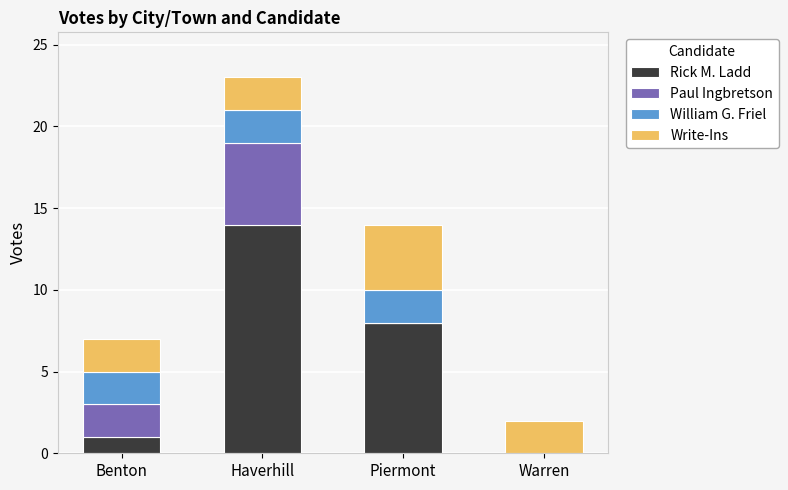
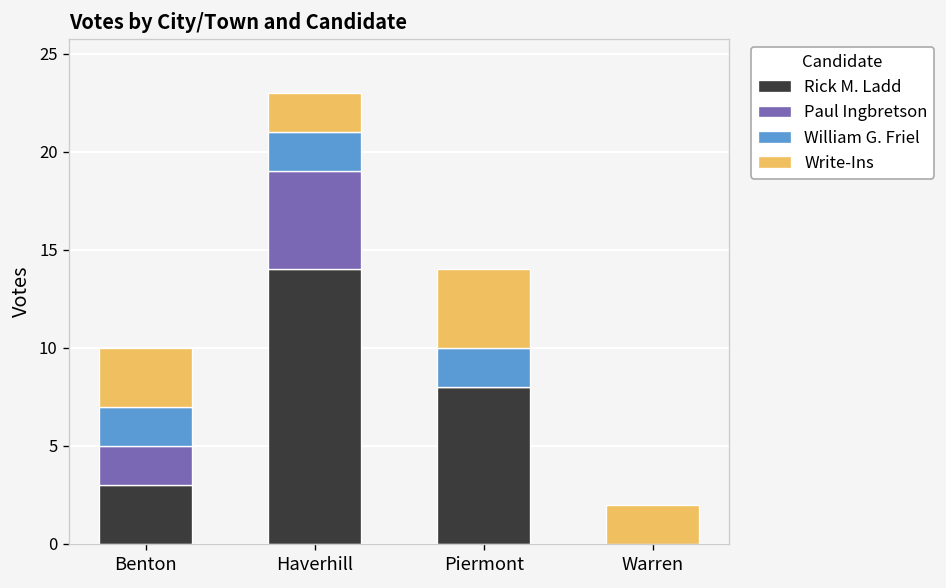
Rick M. Ladd, Benton: 1 -> 3
Write-Ins, Benton: 2 -> 3
